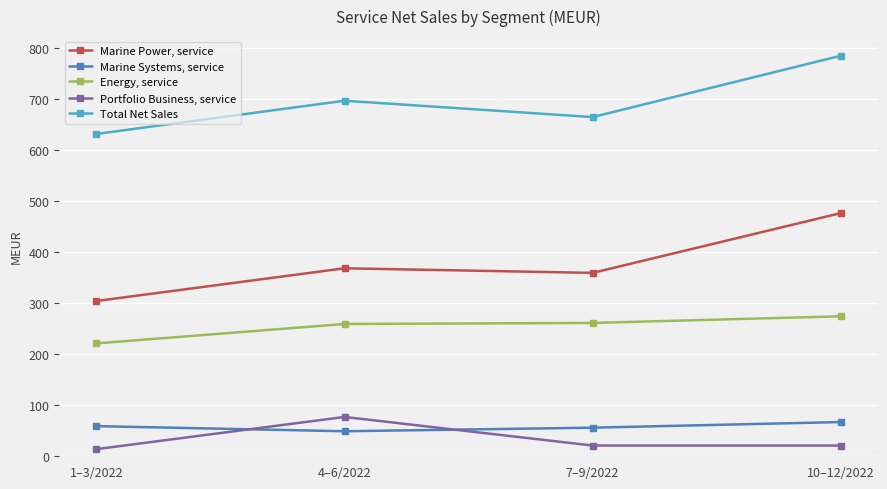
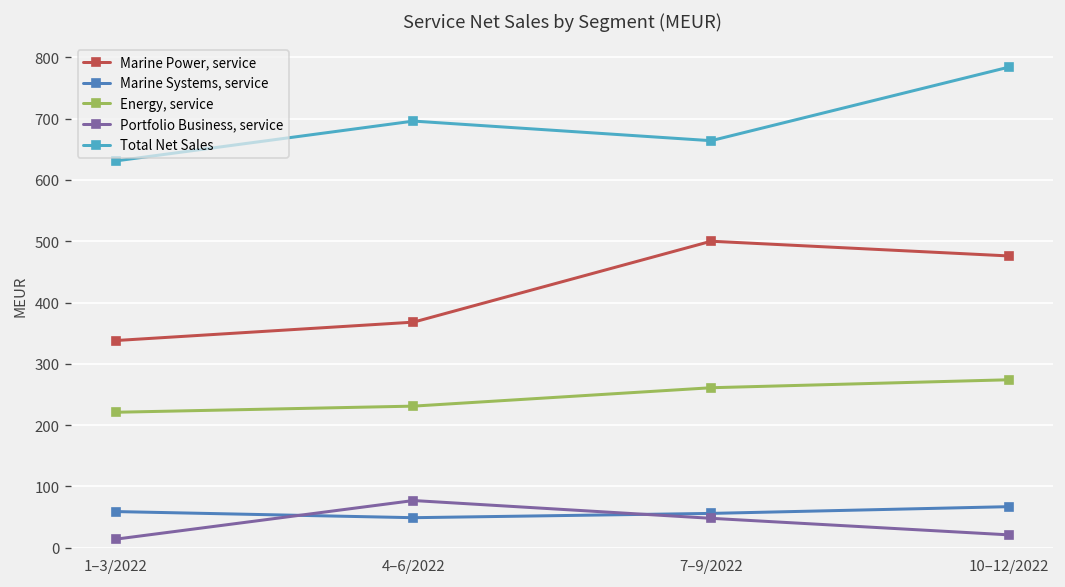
Marine Power, service, 1–3/2022: 300 -> 340
Energy, service, 4–6/2022: 260 -> 230
Marine Power, service, 7–9/2022: 360 -> 500
Portfolio Business, service, 7–9/2022: 20 -> 50
